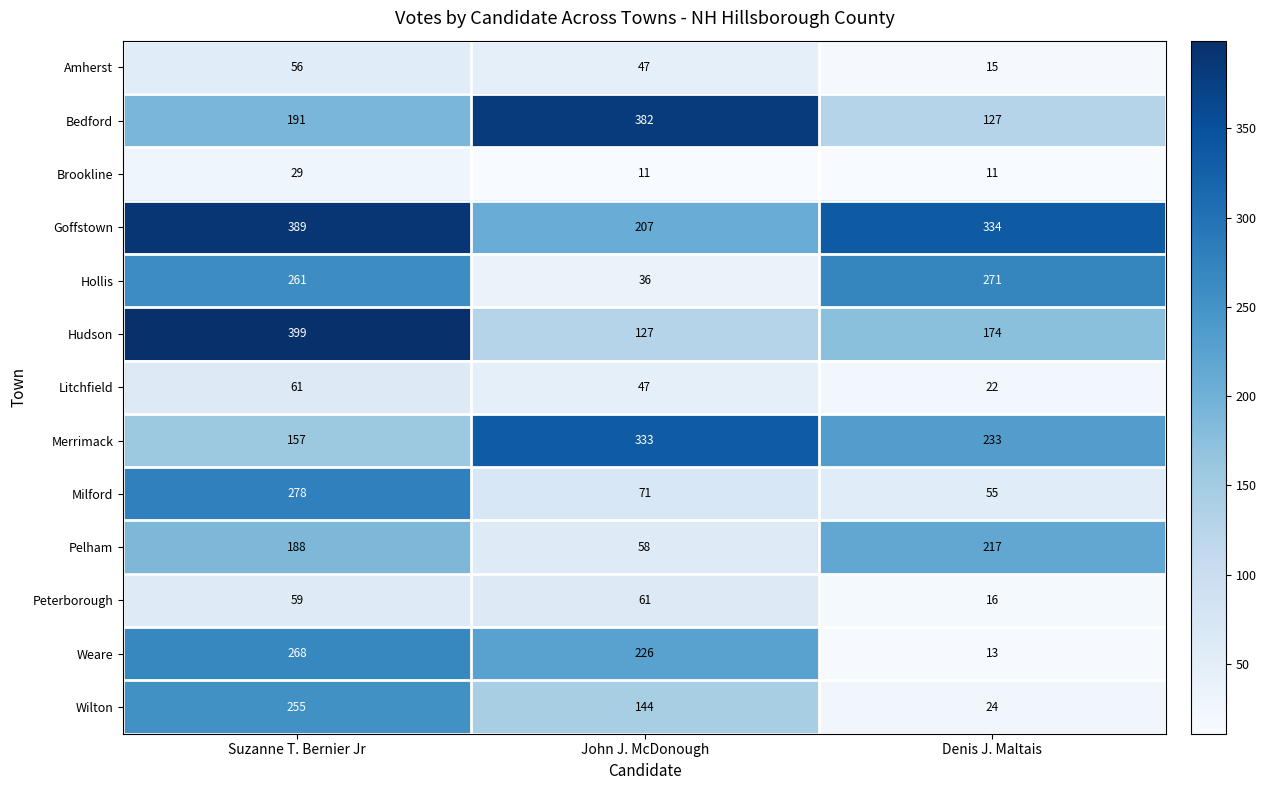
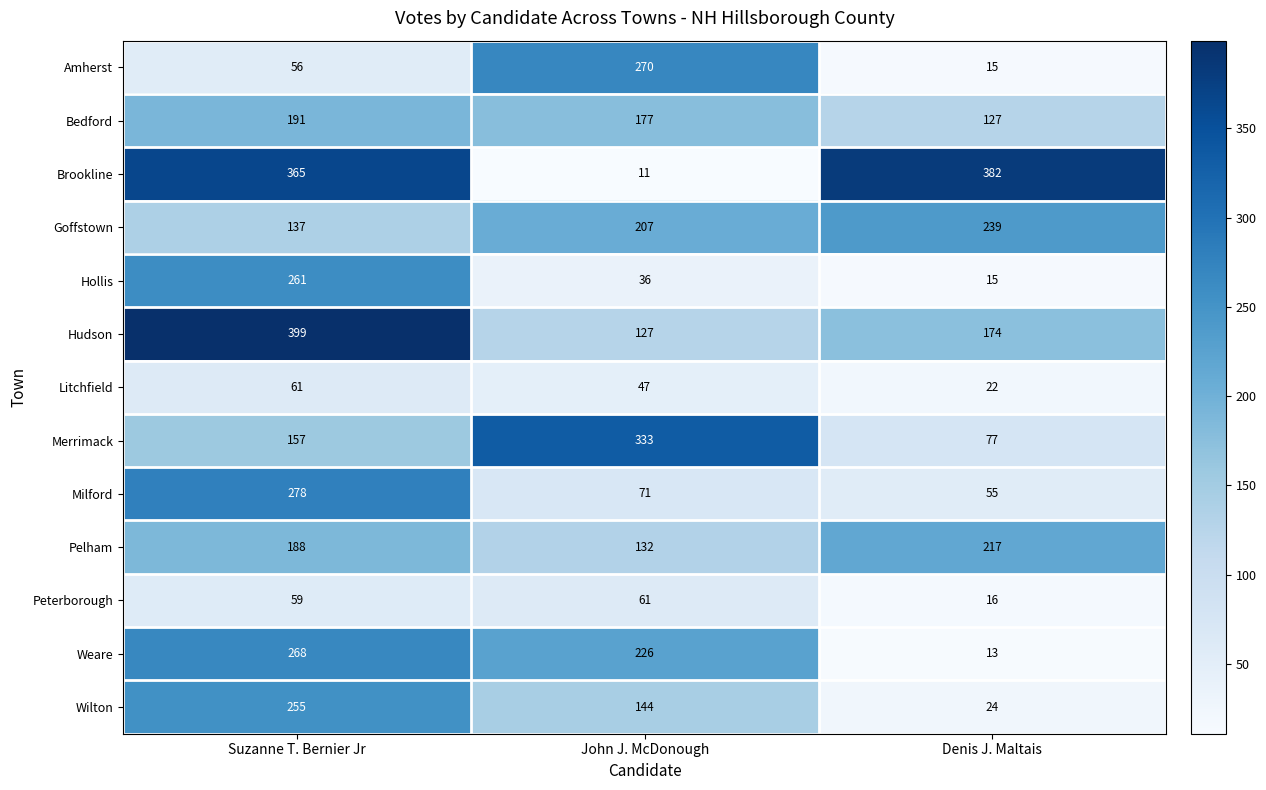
Amherst, John J. McDonough: 47 -> 270
Bedford, John J. McDonough: 382 -> 177
Brookline, Suzanne T. Bernier Jr: 29 -> 365
Brookline, Denis J. Maltais: 11 -> 382
Goffstown, Suzanne T. Bernier Jr: 389 -> 137
Goffstown, Denis J. Maltais: 334 -> 239
Hollis, Denis J. Maltais: 271 -> 15
Merrimack, Denis J. Maltais: 233 -> 77
Pelham, John J. McDonough: 58 -> 132
